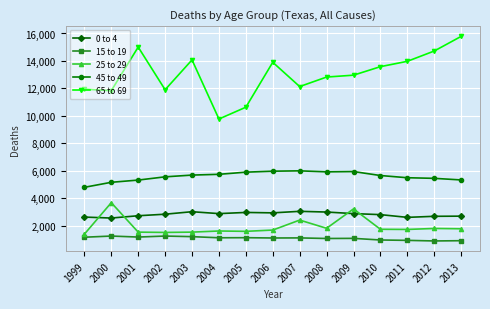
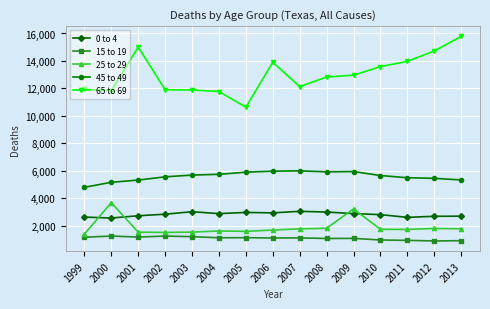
65 to 69, 2003: 14,100 -> 11,900
65 to 69, 2004: 9,800 -> 11,800
25 to 29, 2007: 2,400 -> 1,800
